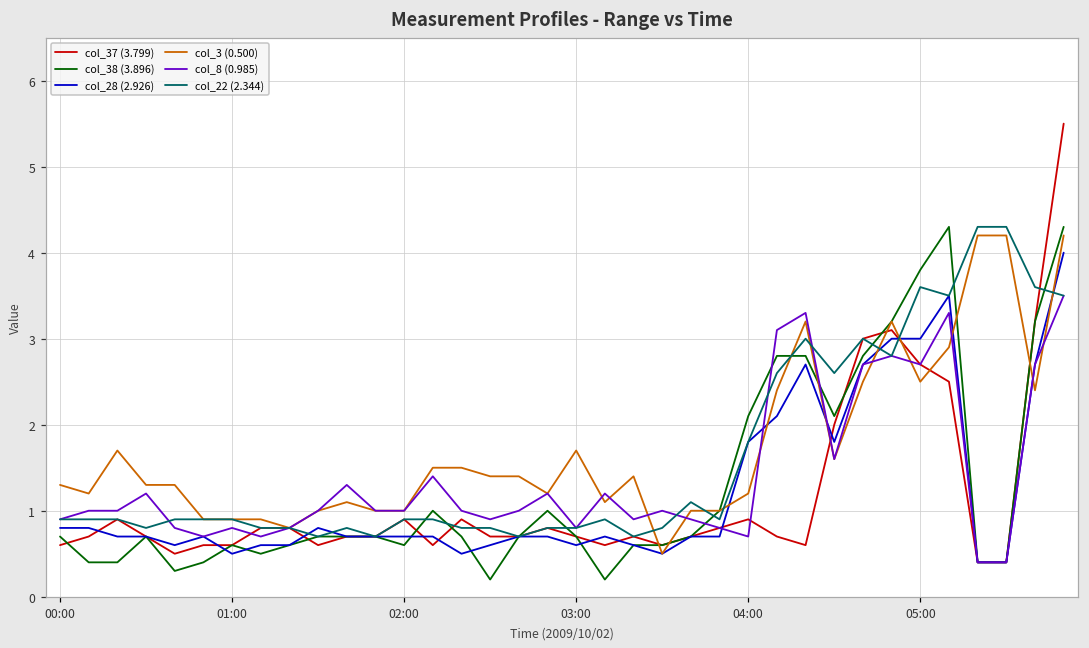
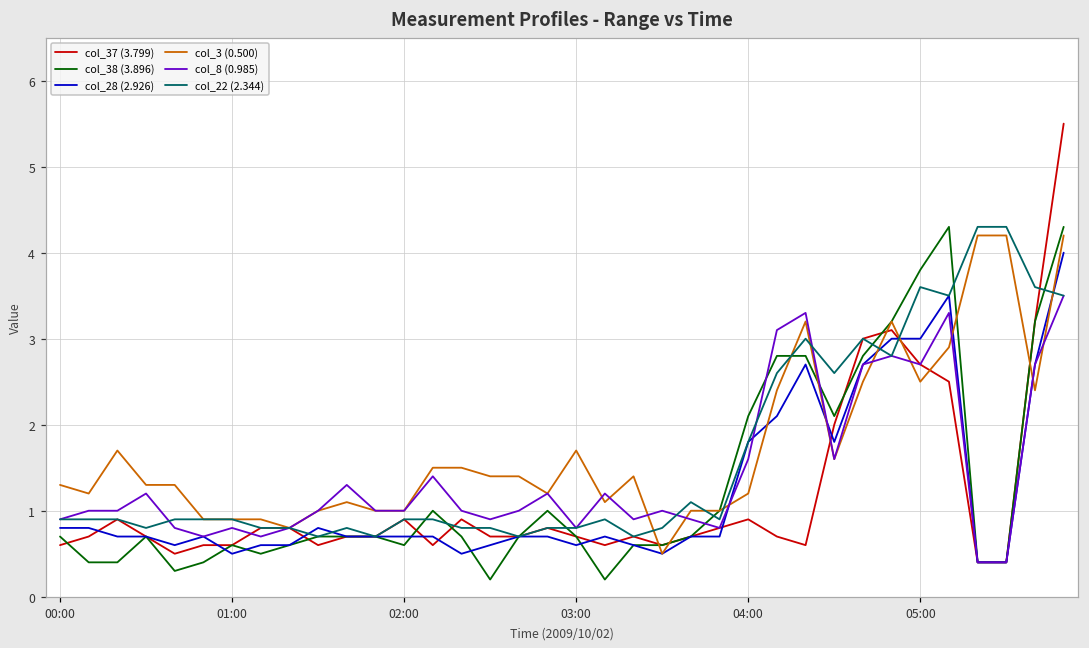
col_8 (0.985), 04:00: 0.7 -> 1.6
